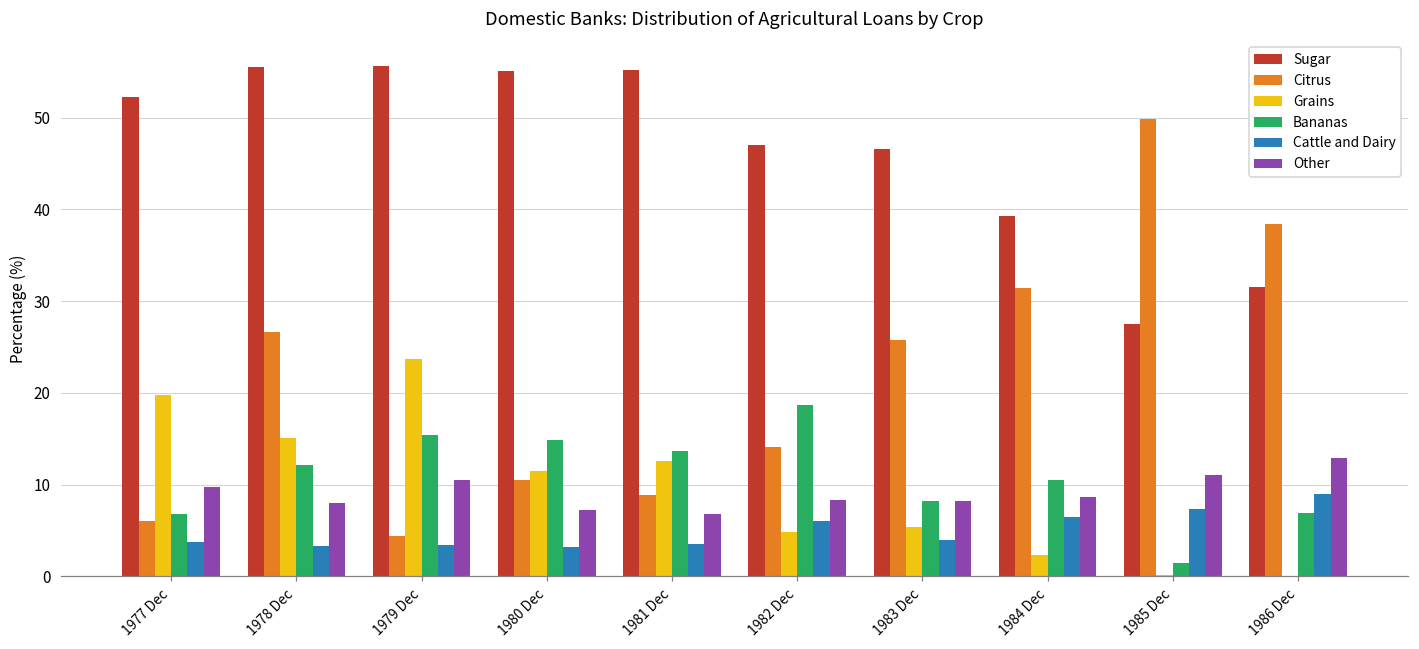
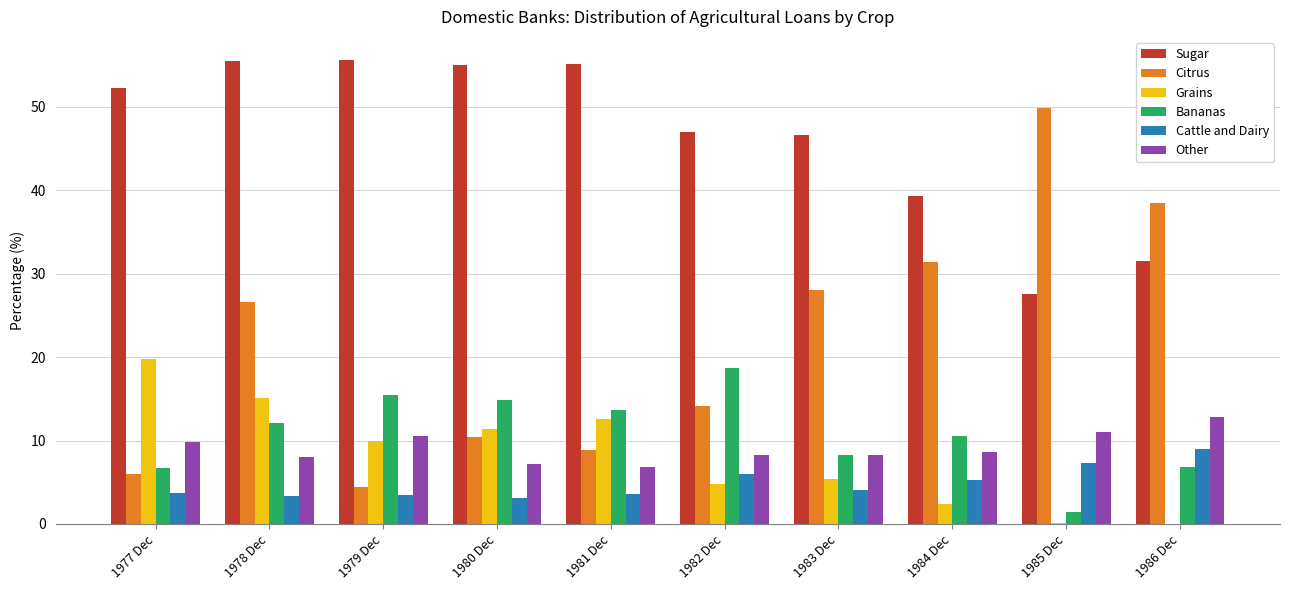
Grains, 1979 Dec: 24 -> 10
Citrus, 1983 Dec: 26 -> 28
Cattle and Dairy, 1984 Dec: 6 -> 5
